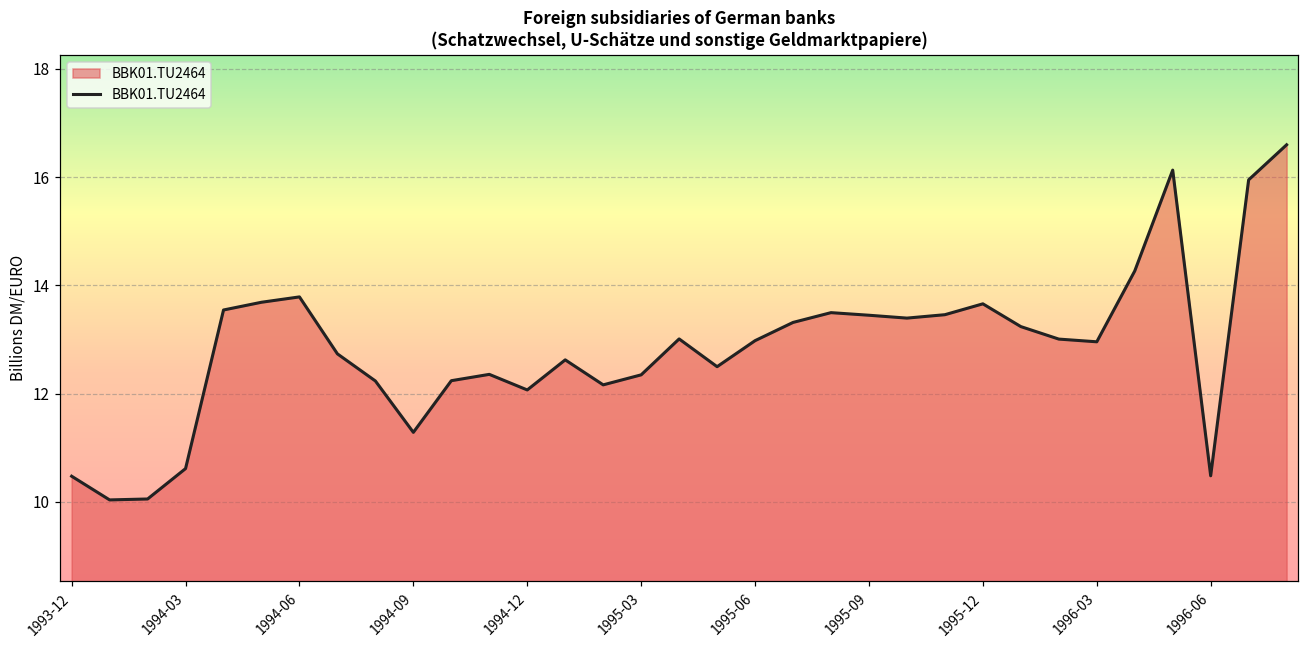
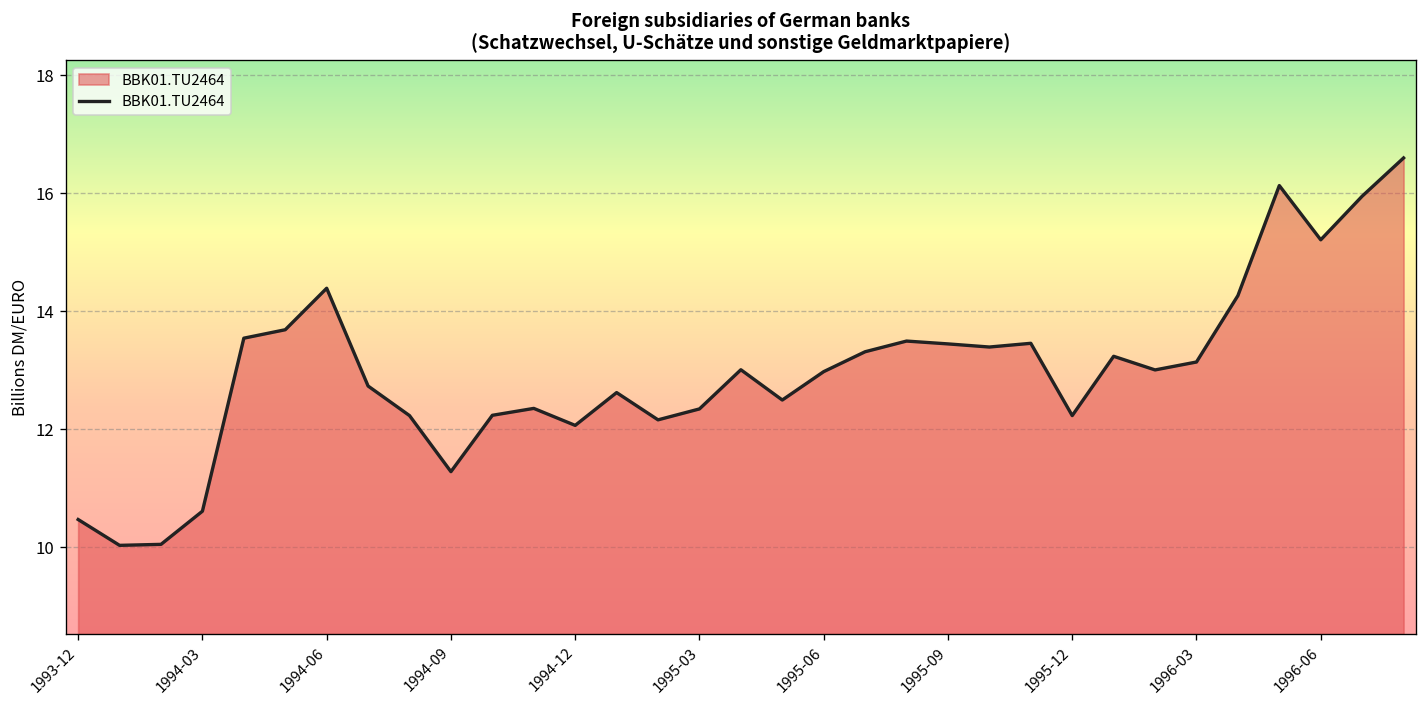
1994-06: 13.8 -> 14.4
1995-12: 13.7 -> 12.2
1996-03: 13.0 -> 13.1
1996-06: 10.5 -> 15.2
